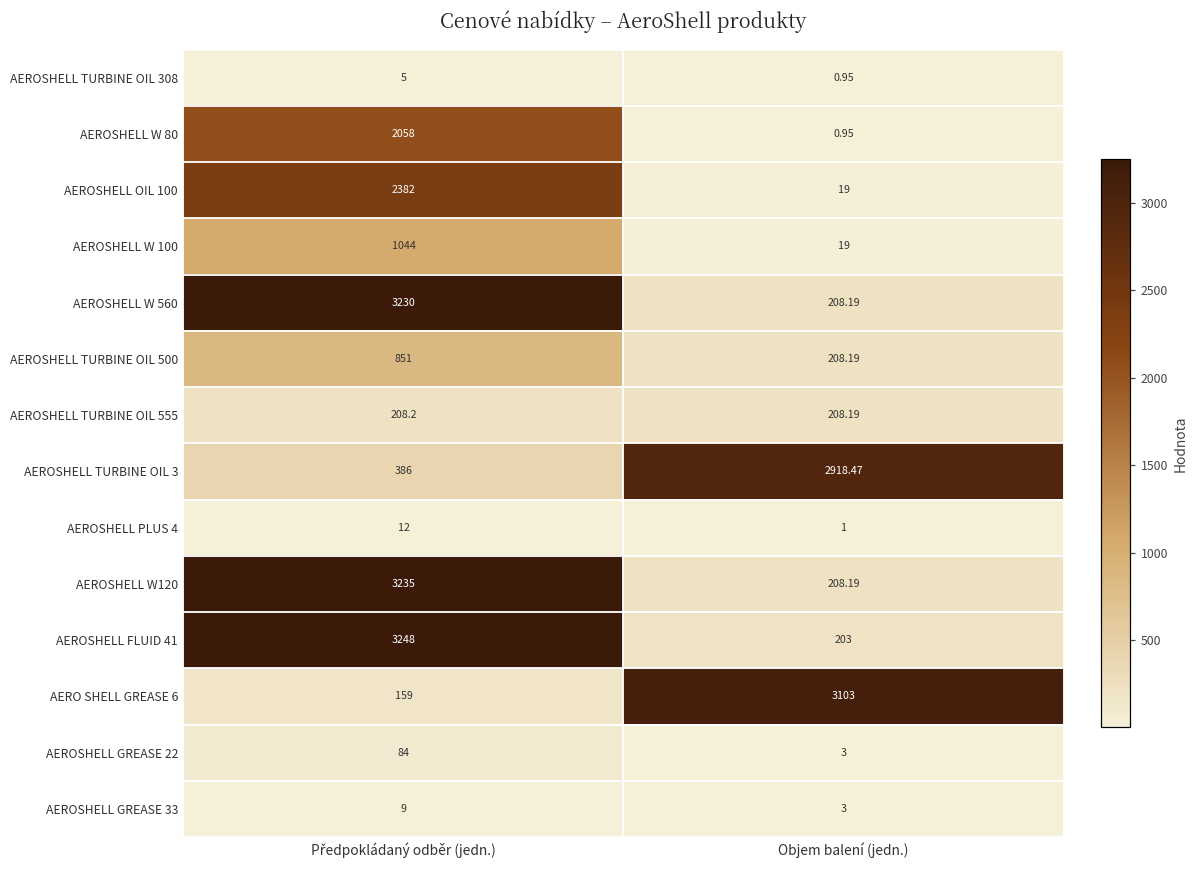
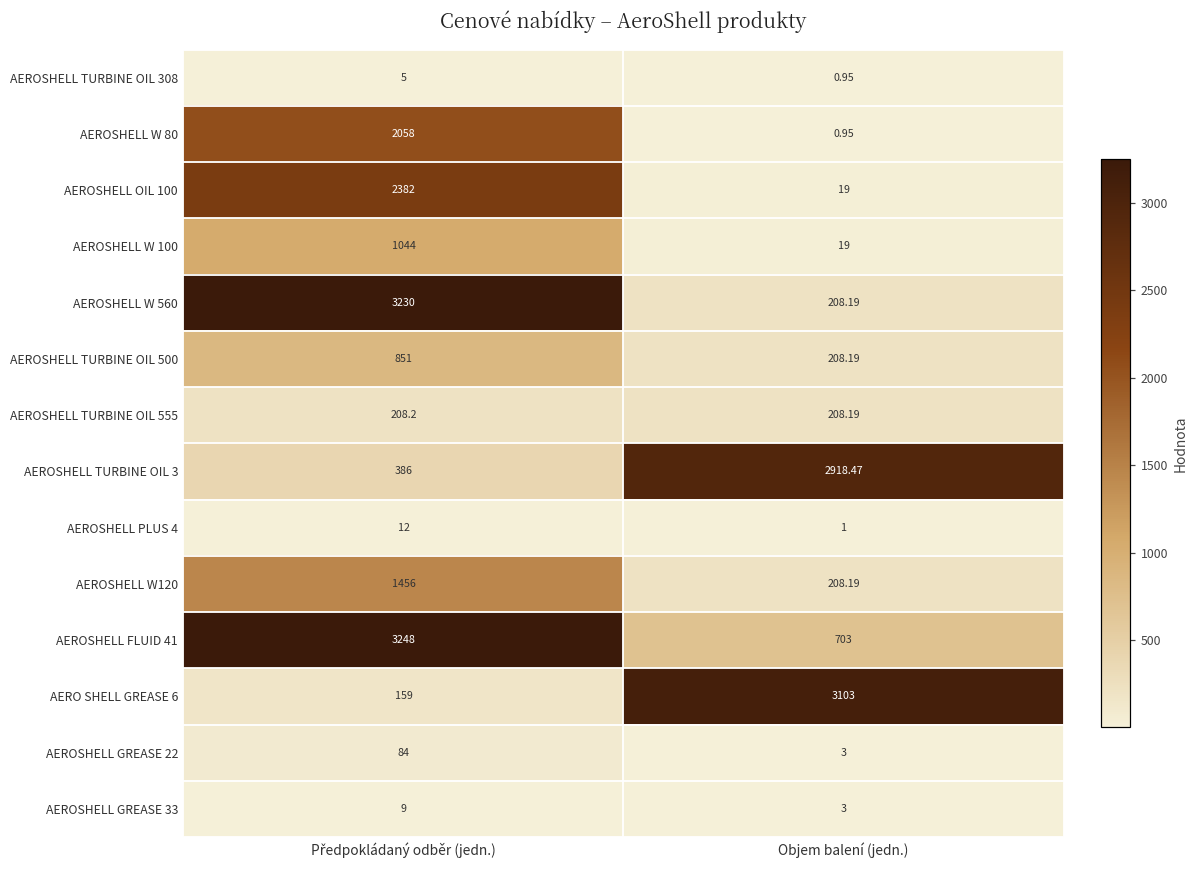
AEROSHELL W120, Předpokládaný odběr (jedn.): 3235 -> 1456
AEROSHELL FLUID 41, Objem balení (jedn.): 203 -> 703
